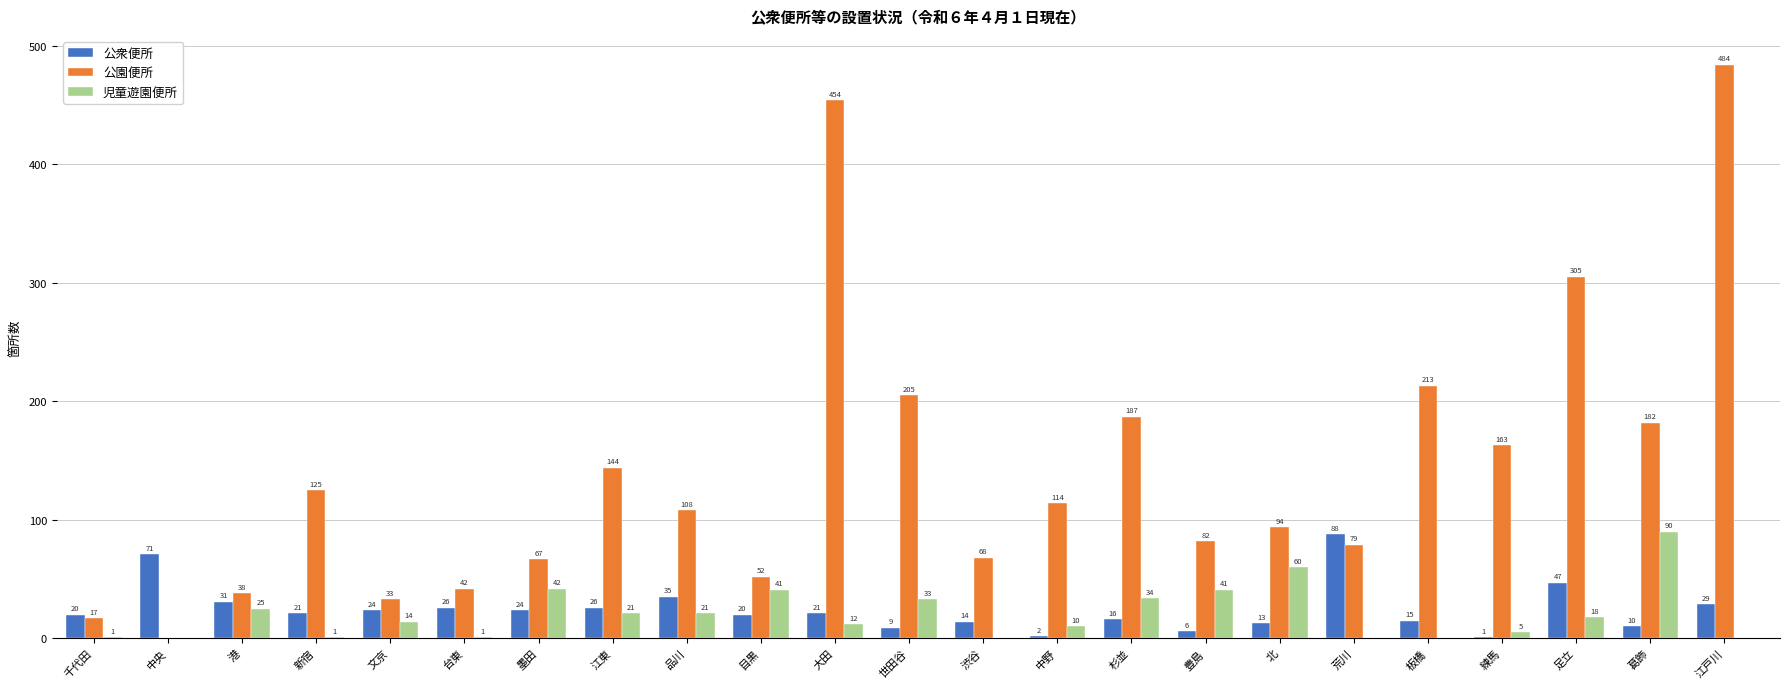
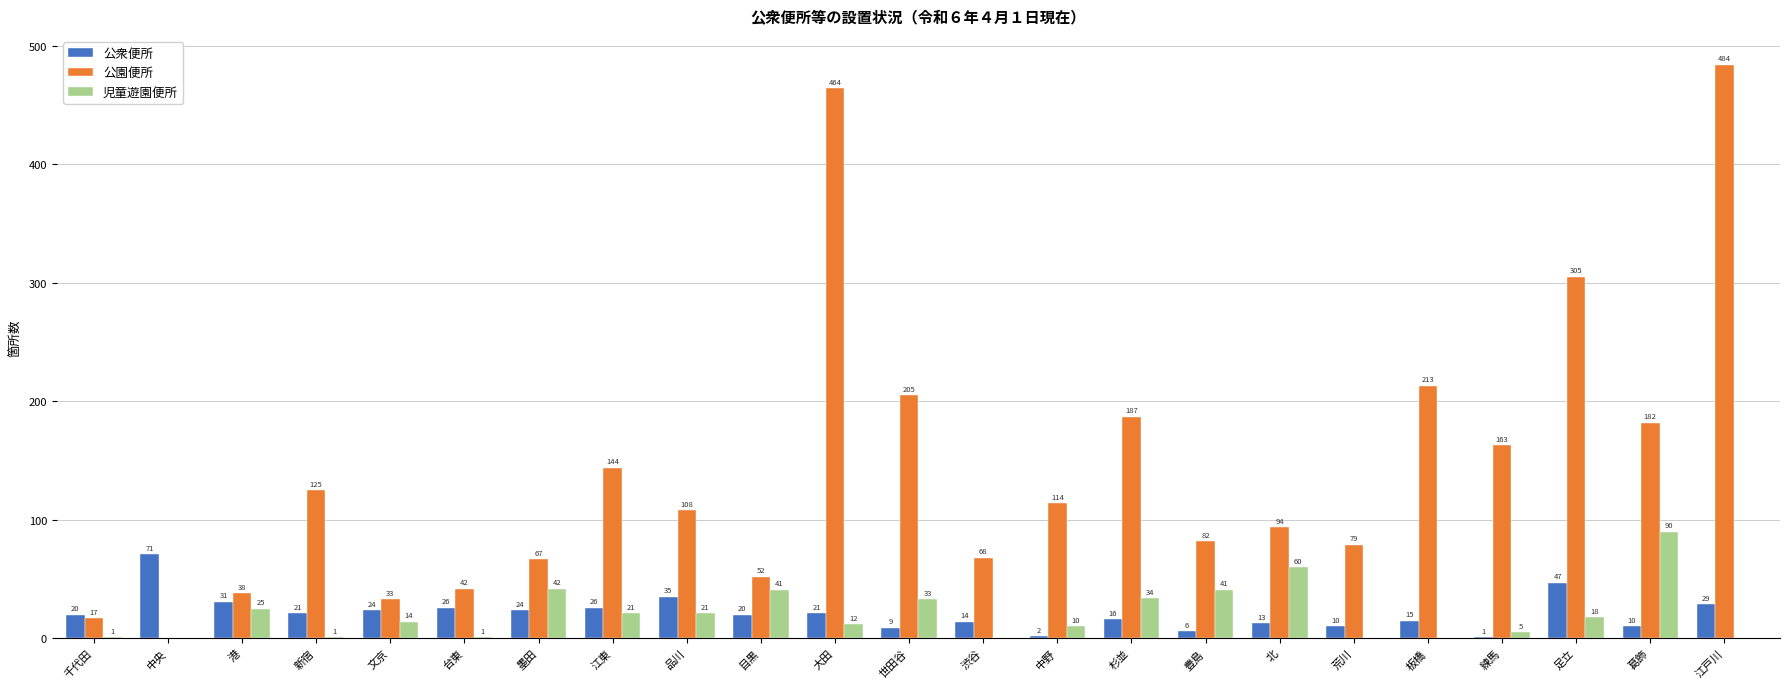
公園便所, 大田: 454 -> 464
公衆便所, 荒川: 88 -> 10
